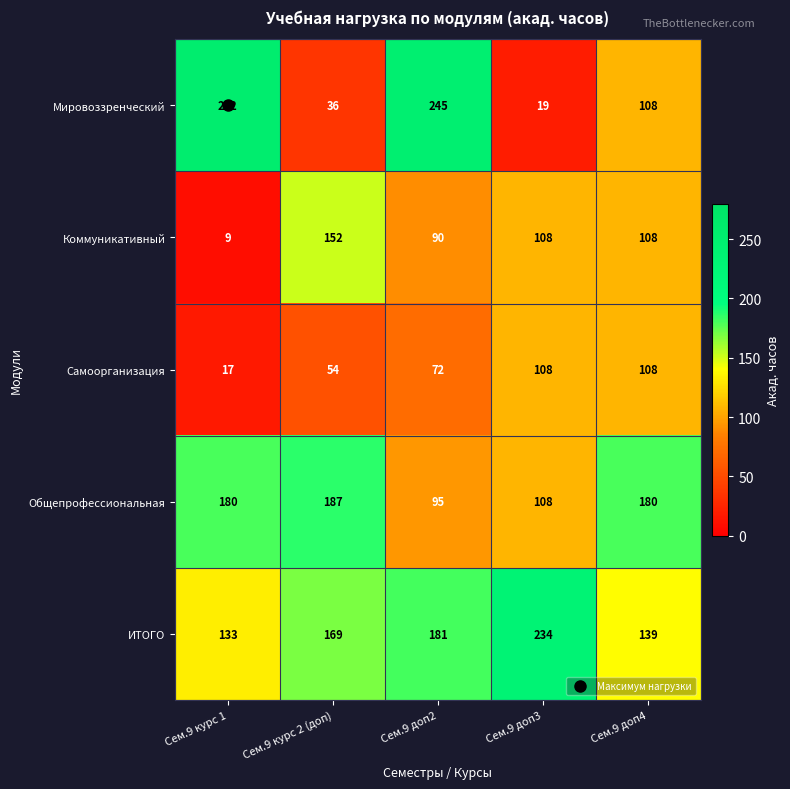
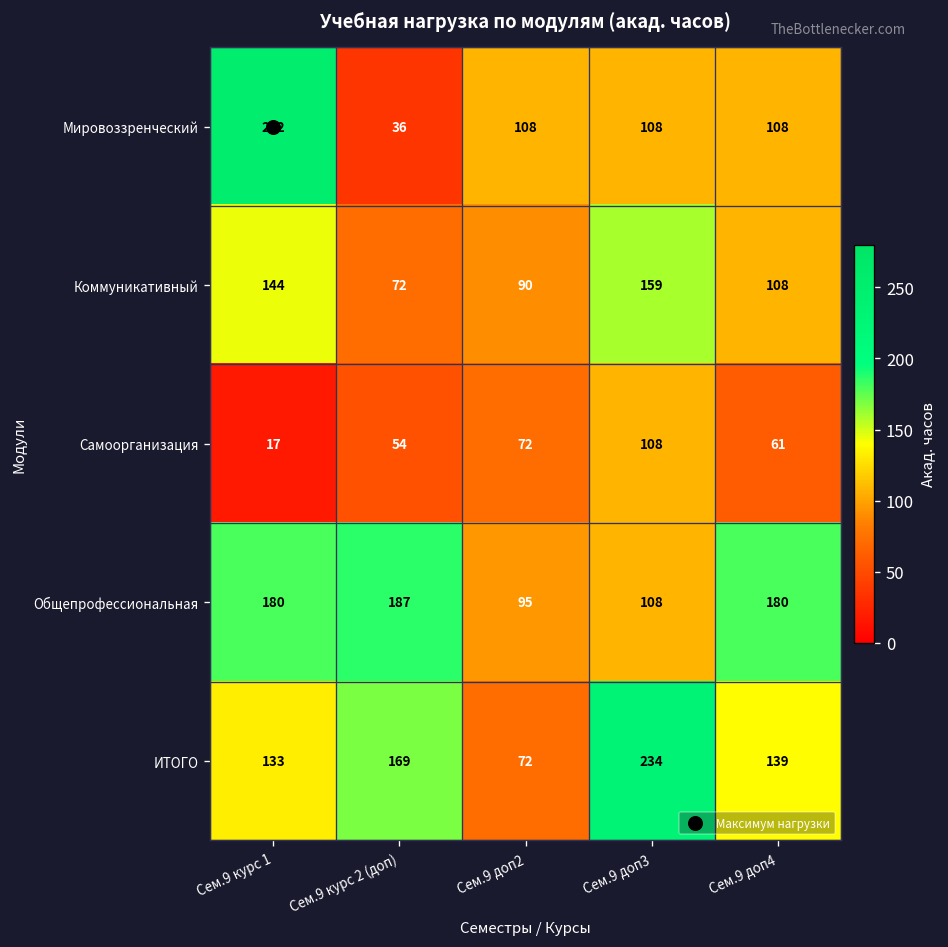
Мировоззренческий, Сем.9 доп2: 245 -> 108
Мировоззренческий, Сем.9 доп3: 19 -> 108
Коммуникативный, Сем.9 курс 1: 9 -> 144
Коммуникативный, Сем.9 курс 2 (доп): 152 -> 72
Коммуникативный, Сем.9 доп3: 108 -> 159
Самоорганизация, Сем.9 доп4: 108 -> 61
ИТОГО, Сем.9 доп2: 181 -> 72
